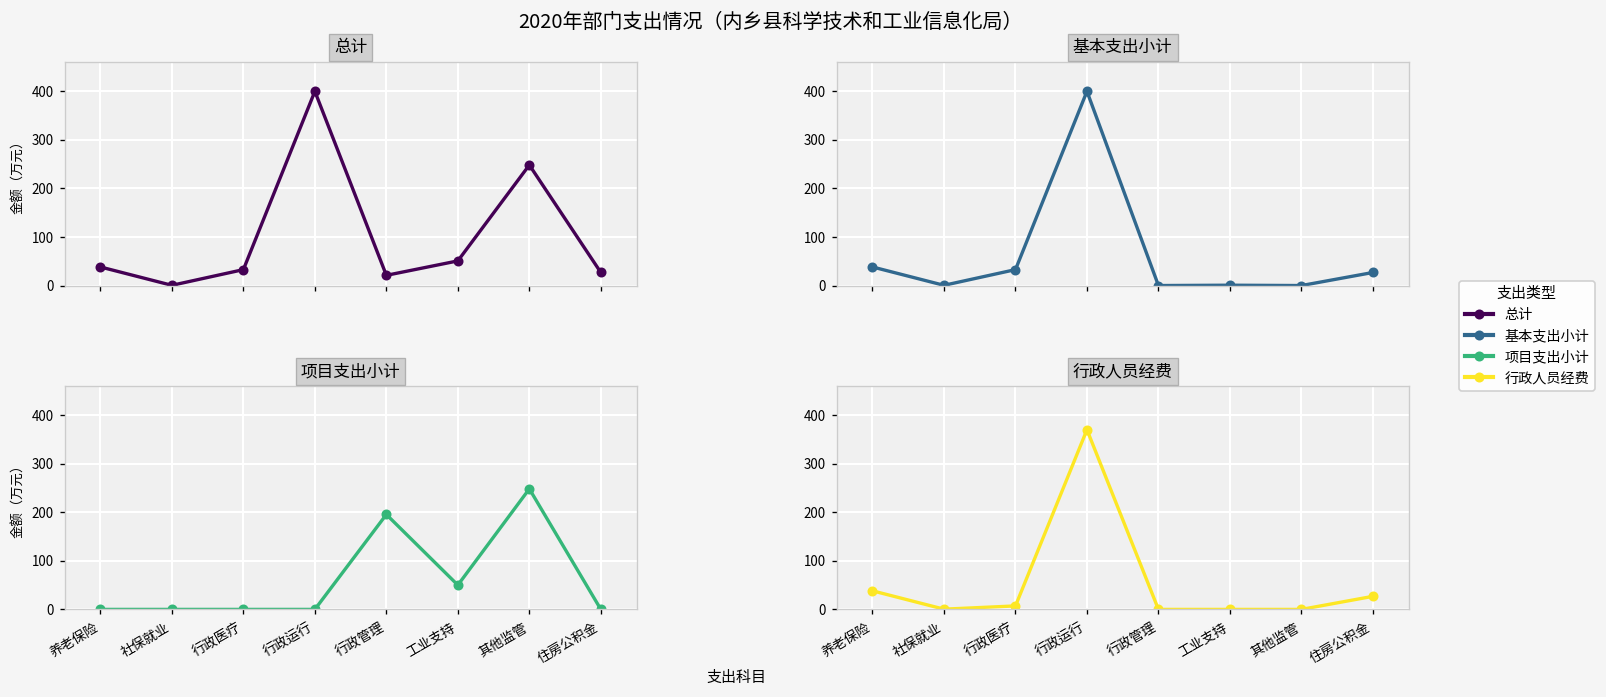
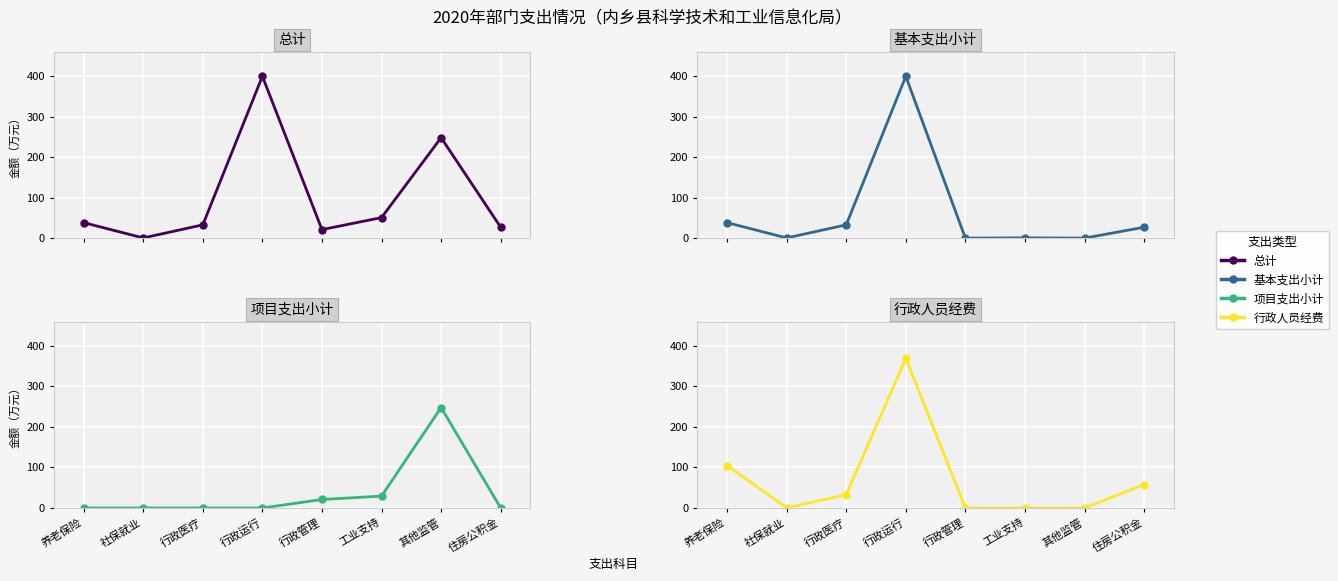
项目支出小计, 行政管理: 200 -> 20
项目支出小计, 工业支持: 50 -> 30
行政人员经费, 养老保险: 40 -> 100
行政人员经费, 行政医疗: 10 -> 30
行政人员经费, 住房公积金: 30 -> 60
